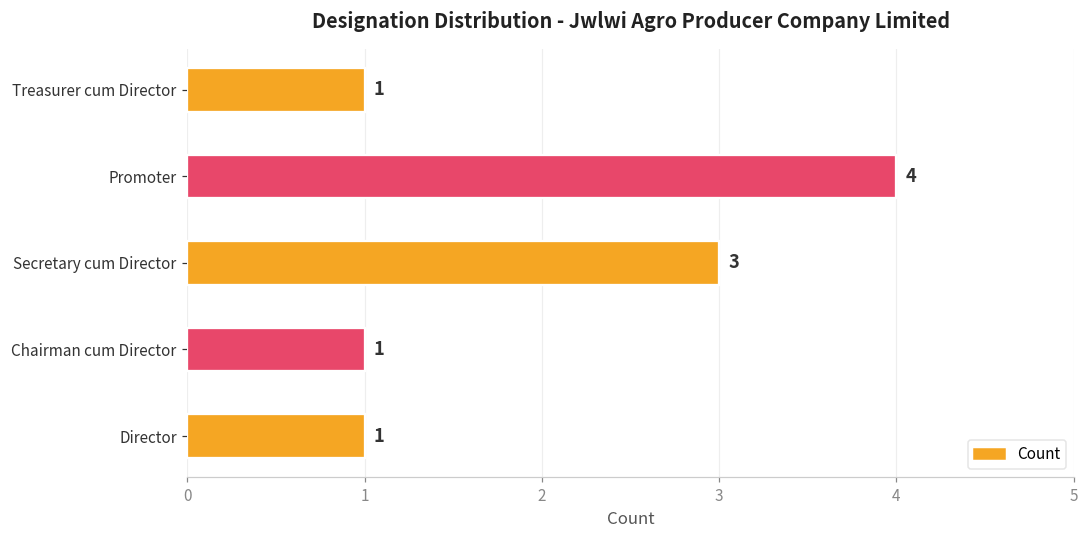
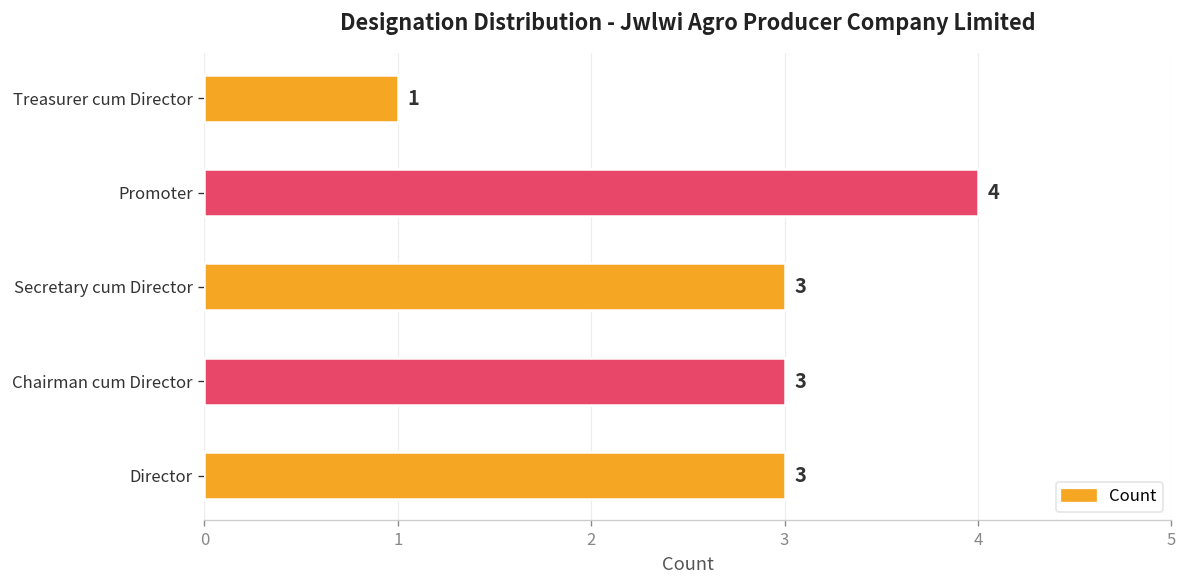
Chairman cum Director: 1 -> 3
Director: 1 -> 3
